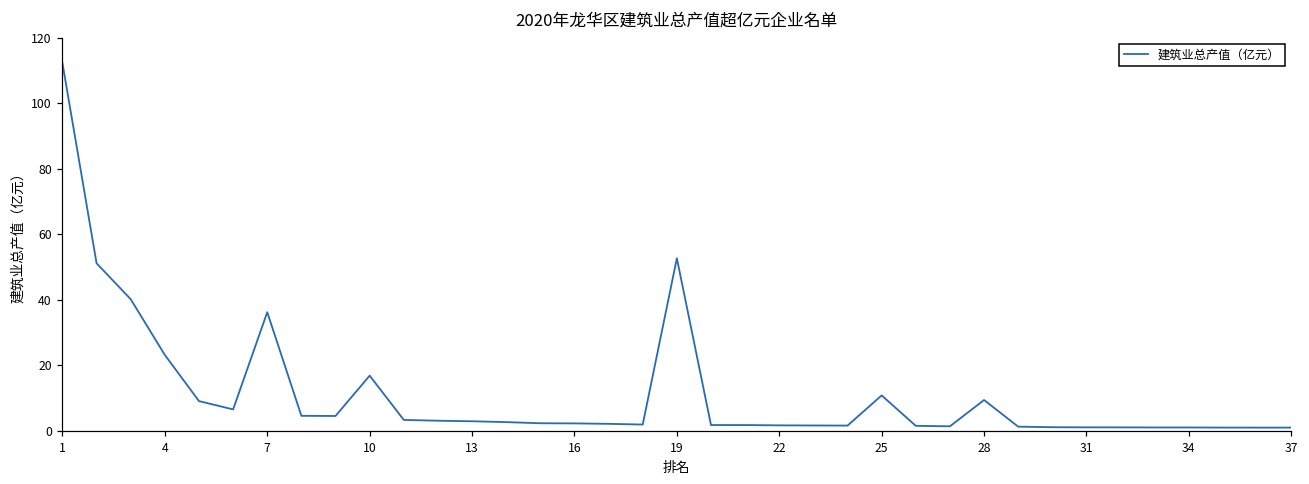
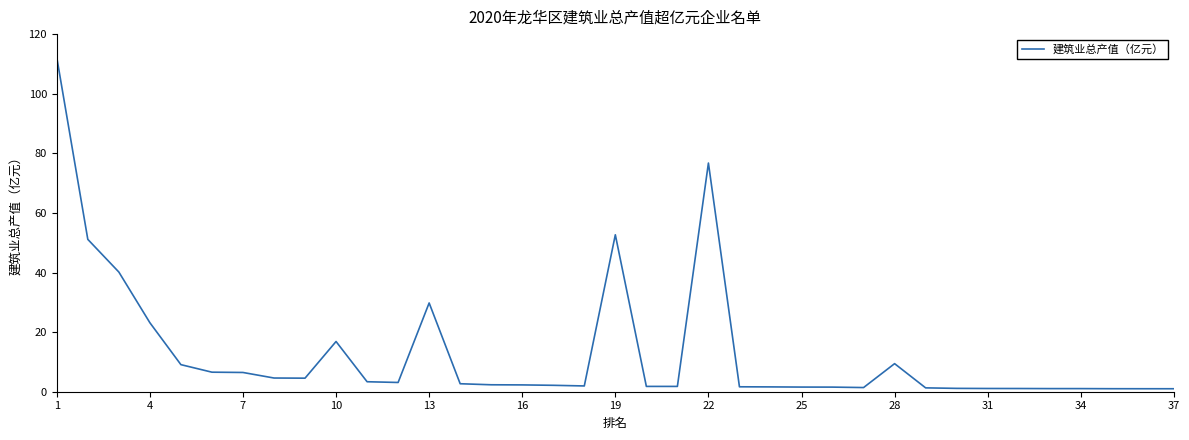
7: 36 -> 6
13: 3 -> 30
22: 2 -> 77
25: 11 -> 2
